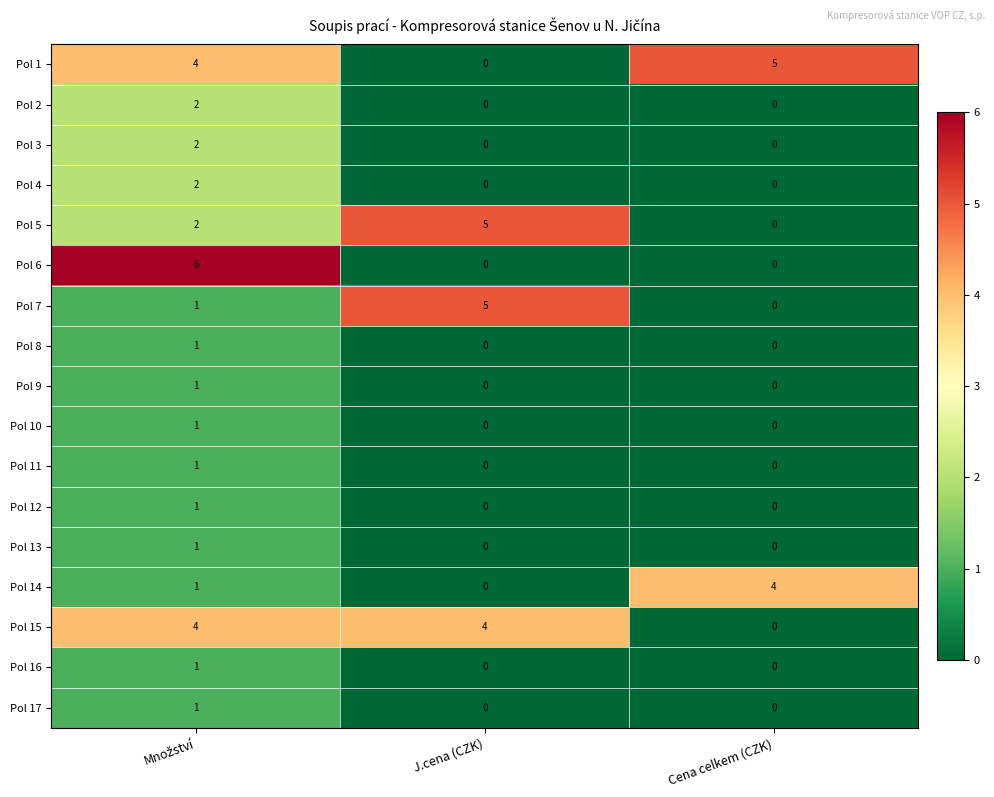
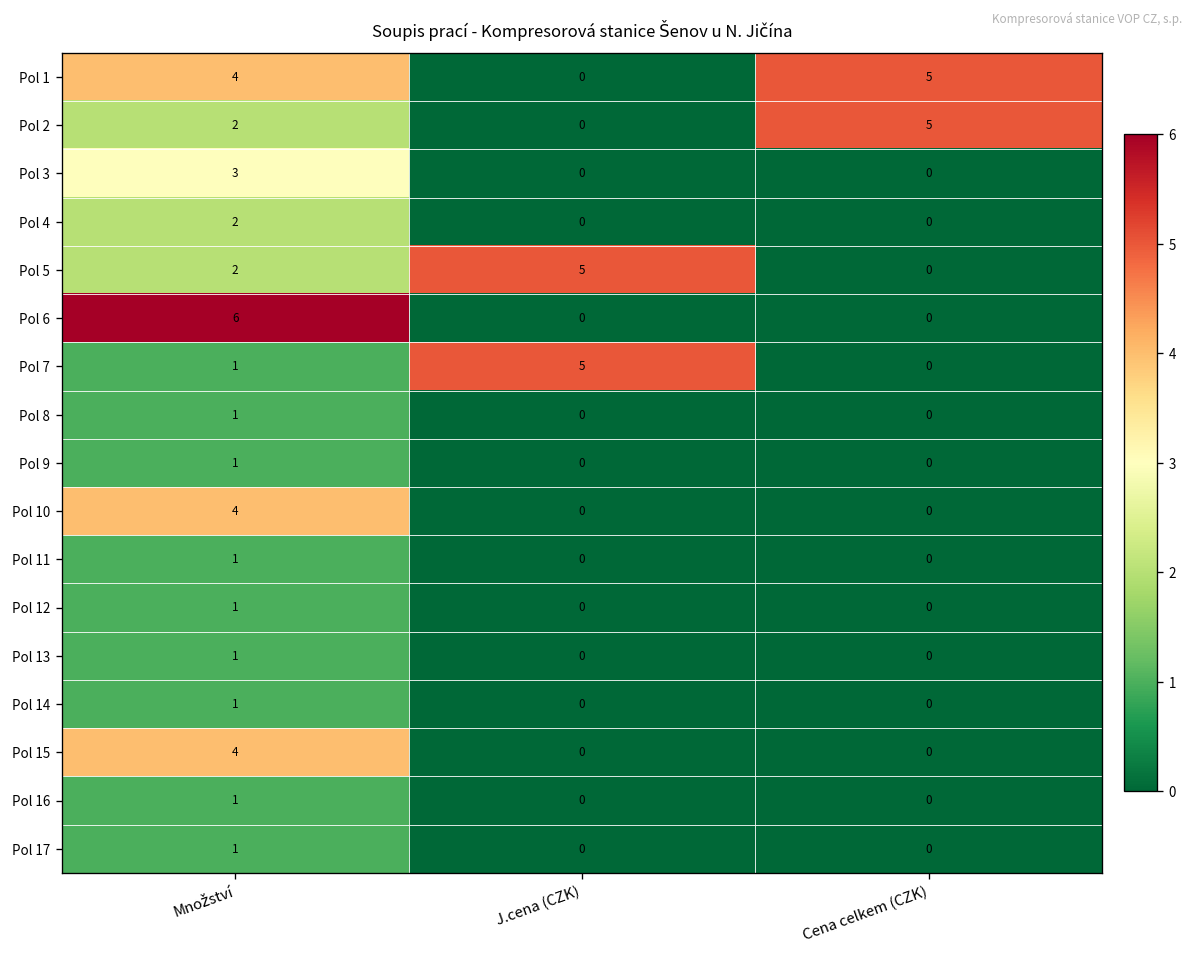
Pol 2, Cena celkem (CZK): 0 -> 5
Pol 3, Množství: 2 -> 3
Pol 10, Množství: 1 -> 4
Pol 14, Cena celkem (CZK): 4 -> 0
Pol 15, J.cena (CZK): 4 -> 0
